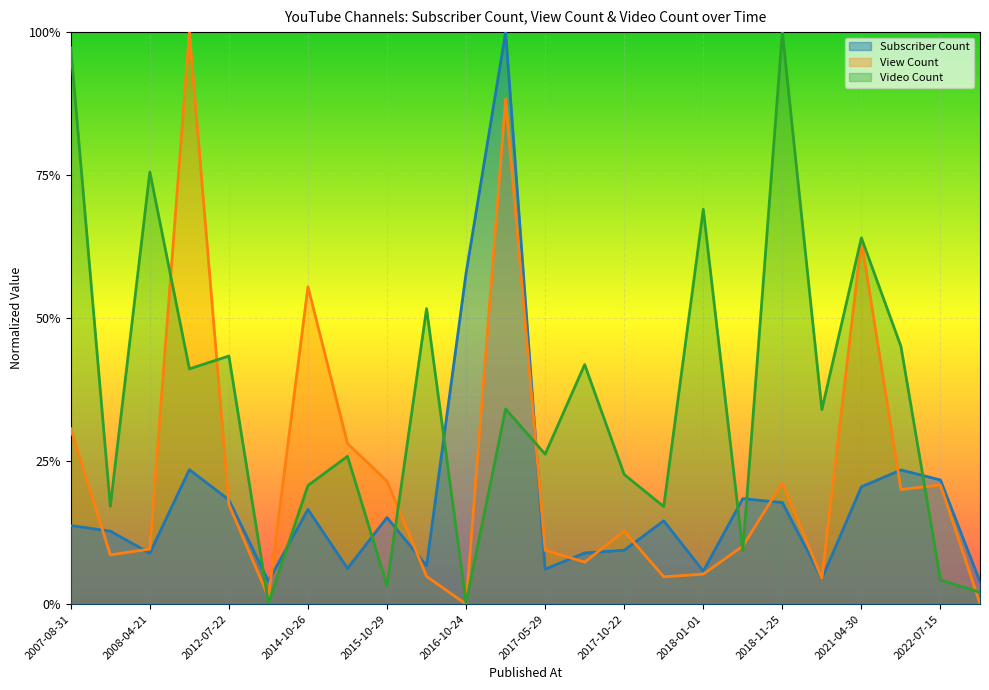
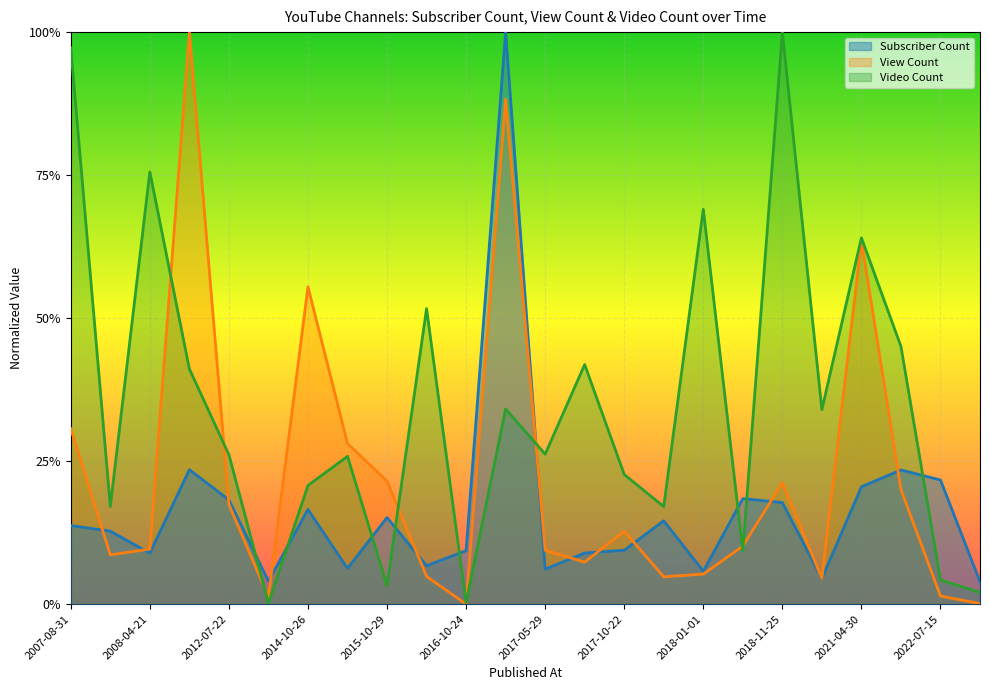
Video Count, 2012-07-22: 43% -> 26%
Subscriber Count, 2016-10-24: 58% -> 9%
View Count, 2022-07-15: 21% -> 1%
